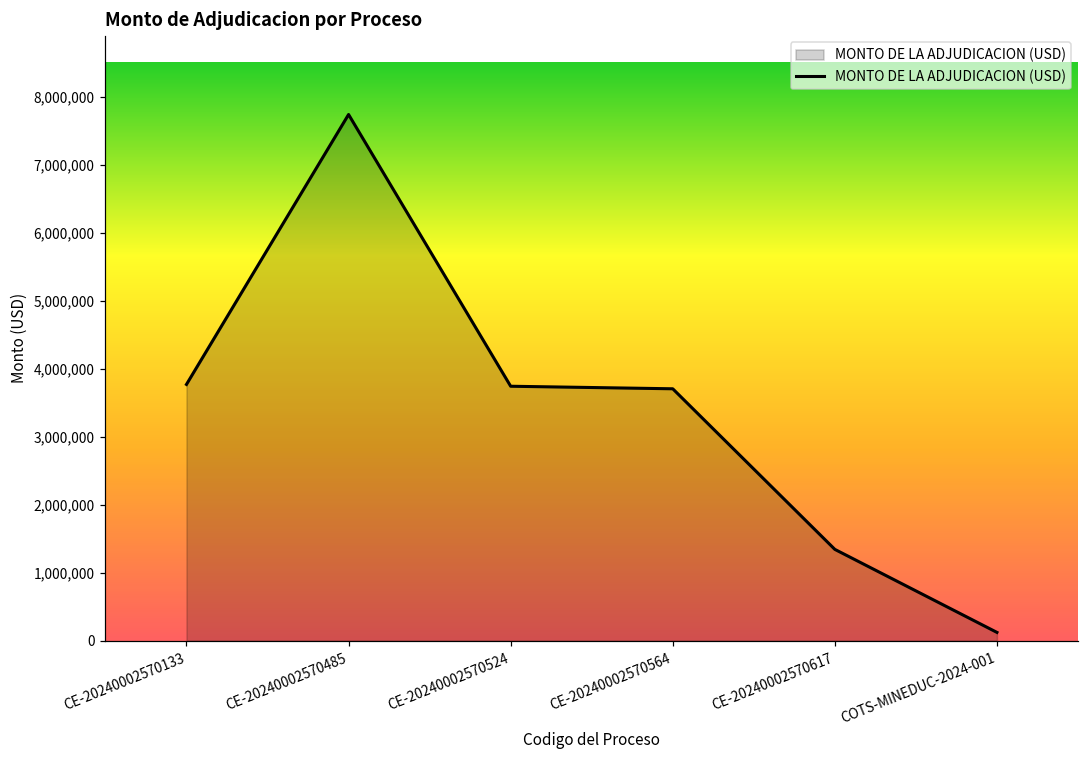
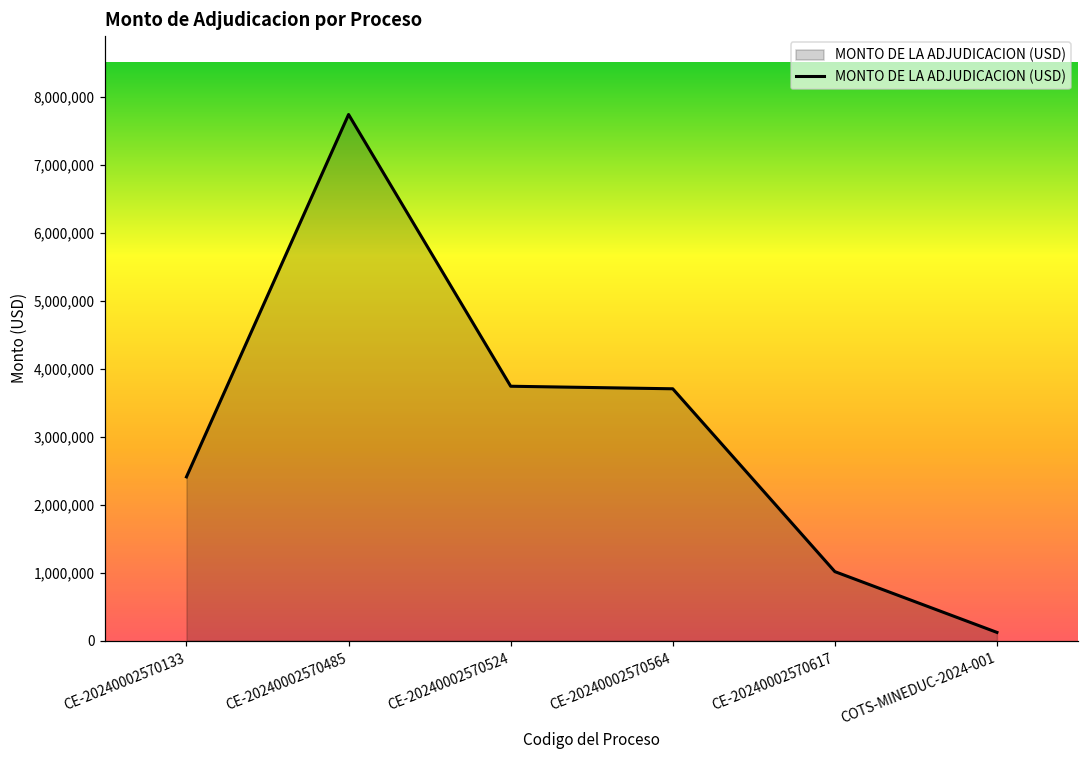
CE-20240002570133: 3,800,000 -> 2,400,000
CE-20240002570617: 1,300,000 -> 1,000,000
